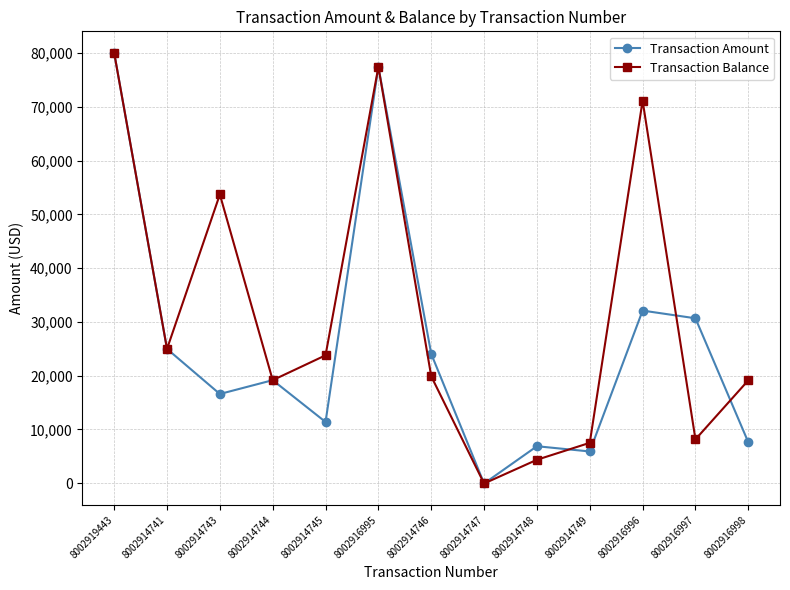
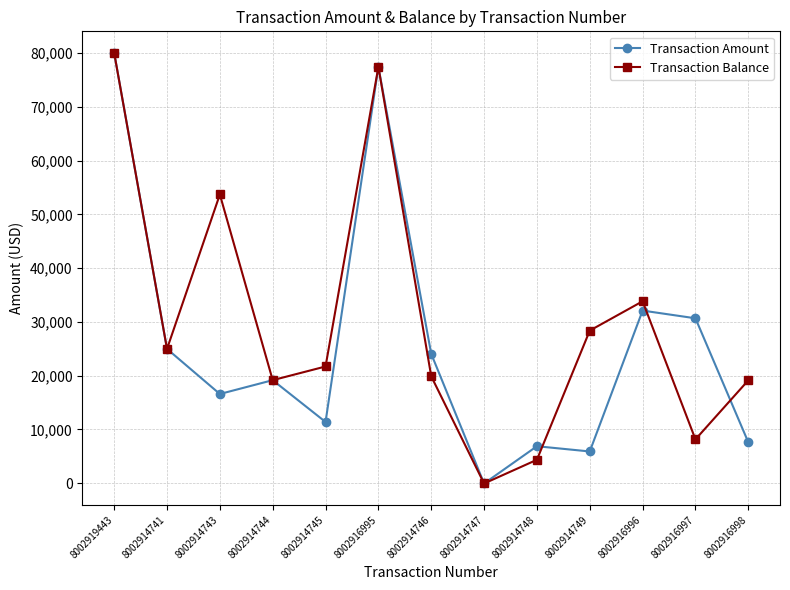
Transaction Balance, 8002914745: 24,000 -> 22,000
Transaction Balance, 8002914749: 8,000 -> 28,000
Transaction Balance, 8002916996: 71,000 -> 34,000
